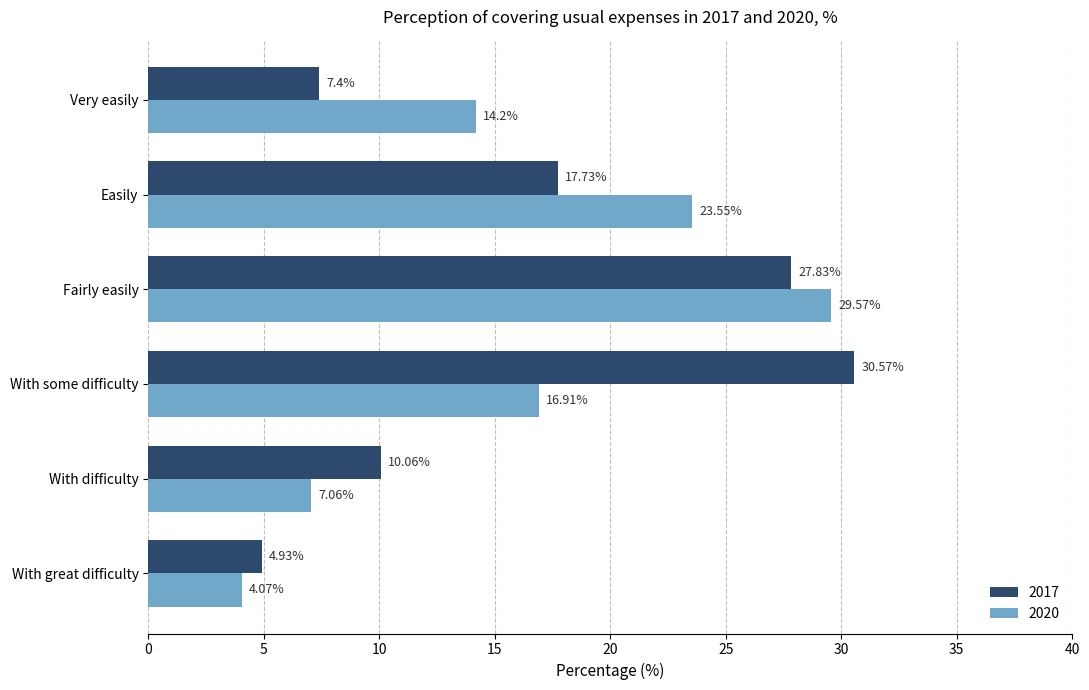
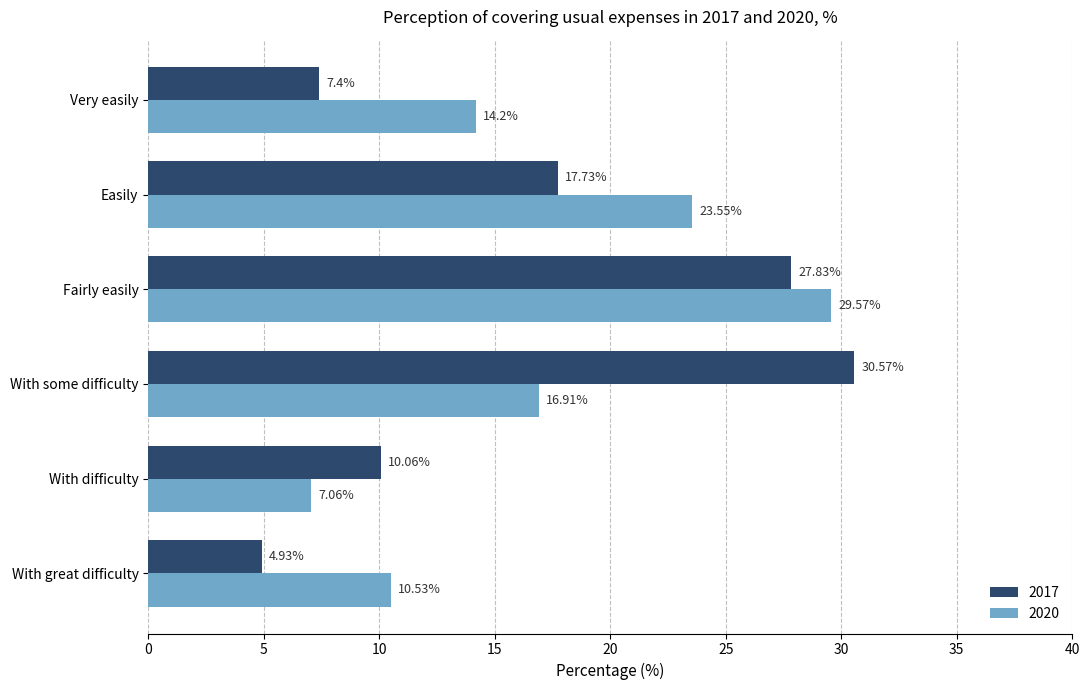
2020, With great difficulty: 4.07% -> 10.53%
